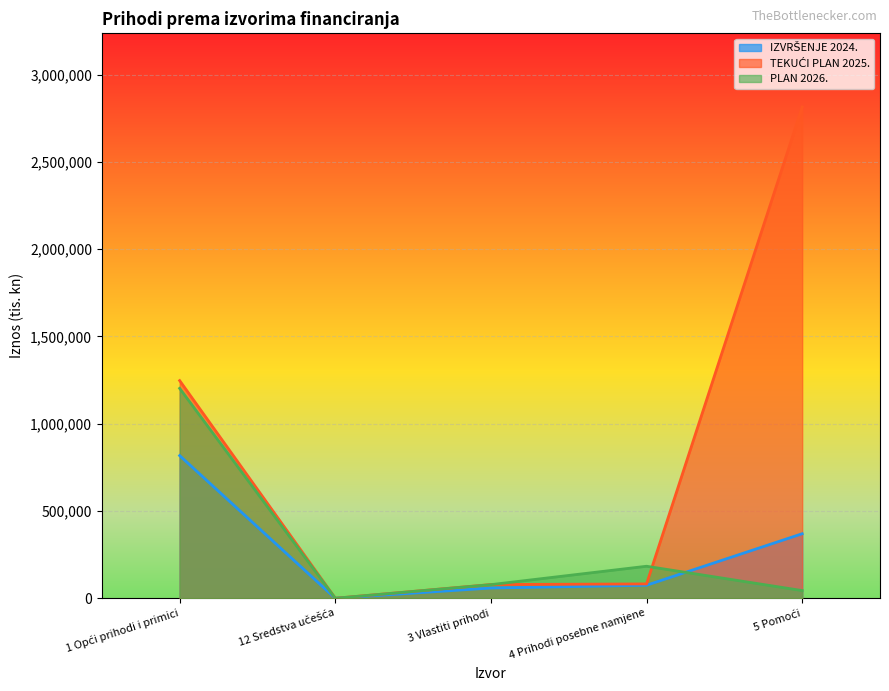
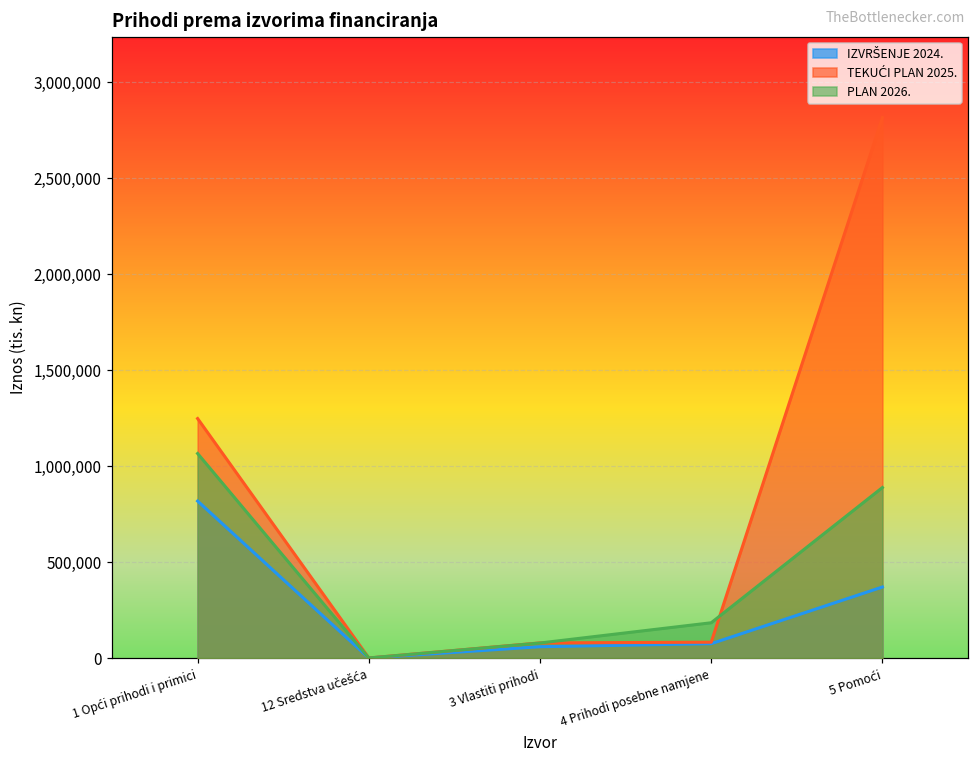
PLAN 2026., 1 Opći prihodi i primici: 1,200,000 -> 1,060,000
PLAN 2026., 5 Pomoći: 40,000 -> 890,000
